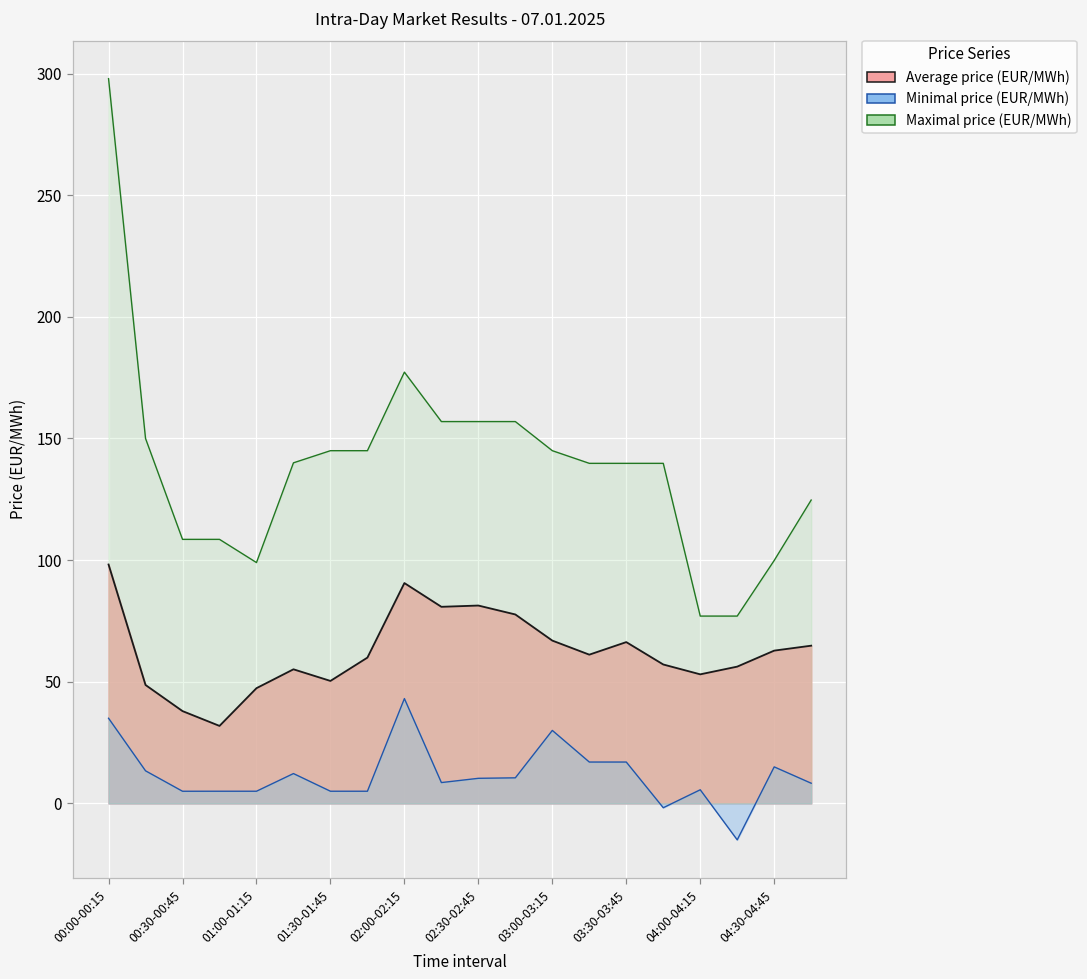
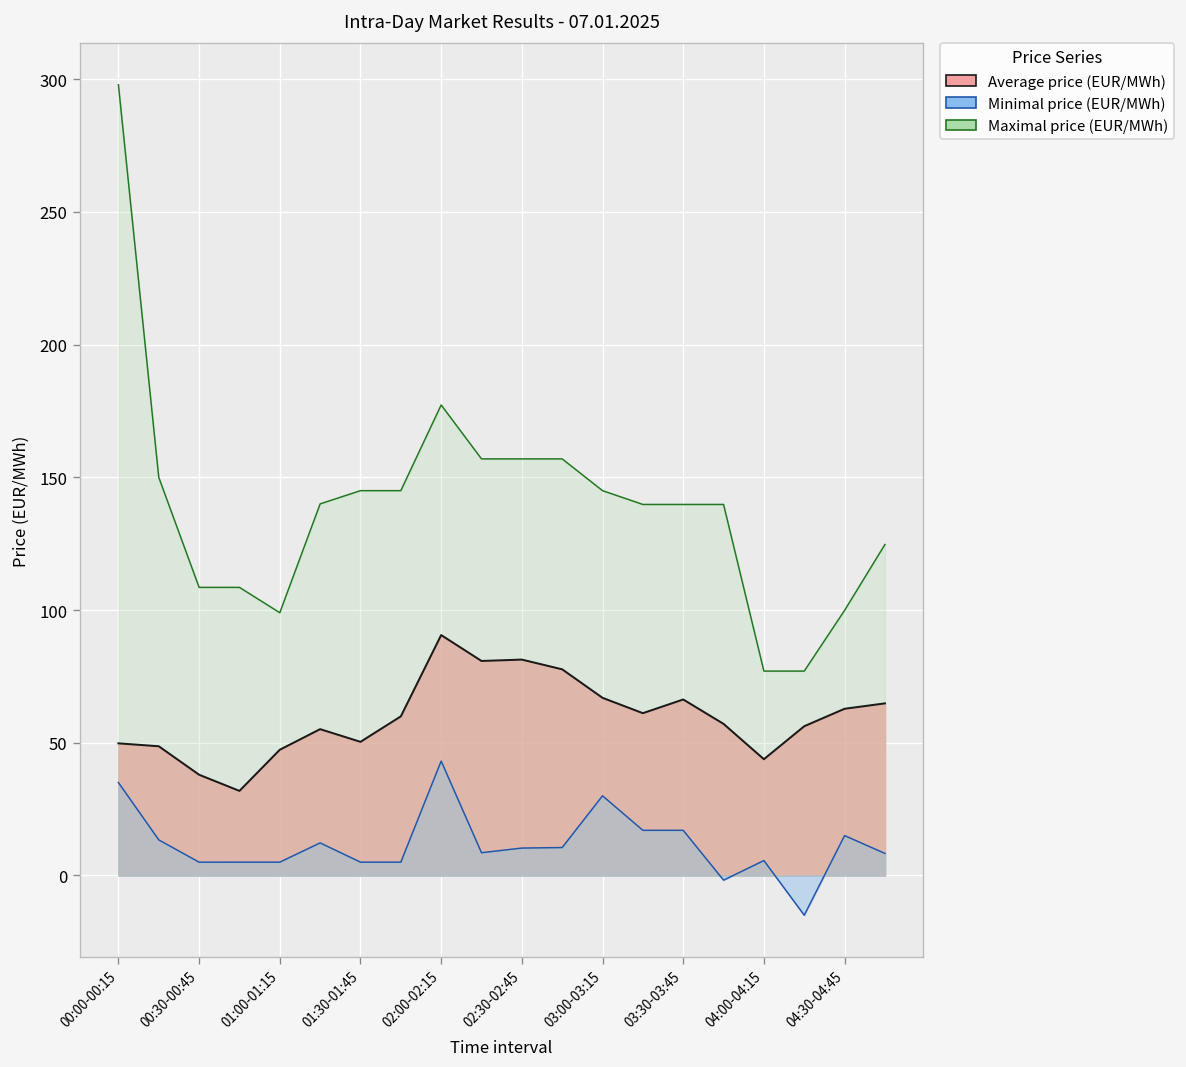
Average price (EUR/MWh), 00:00-00:15: 98 -> 50
Average price (EUR/MWh), 04:00-04:15: 53 -> 44
